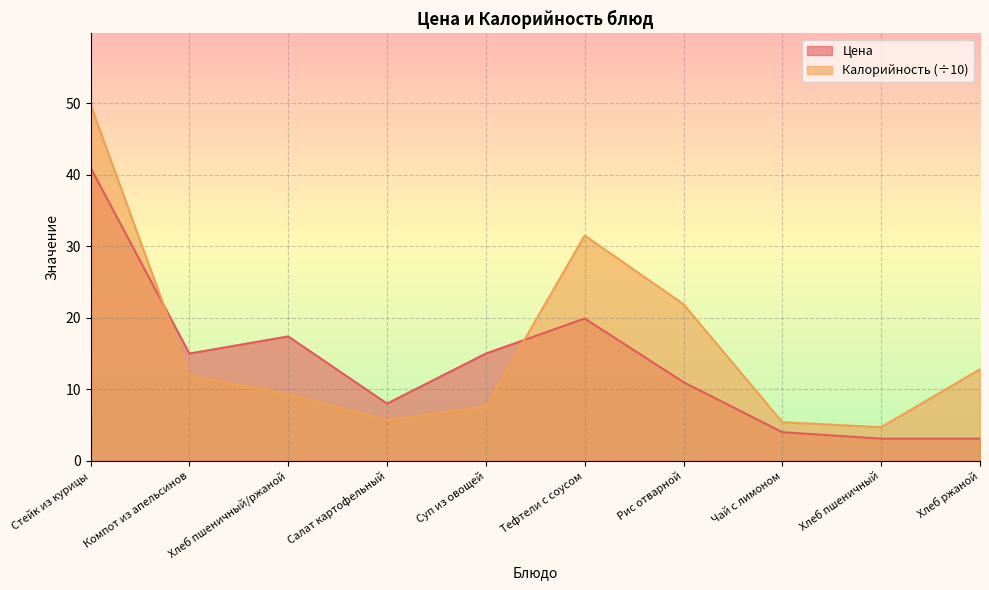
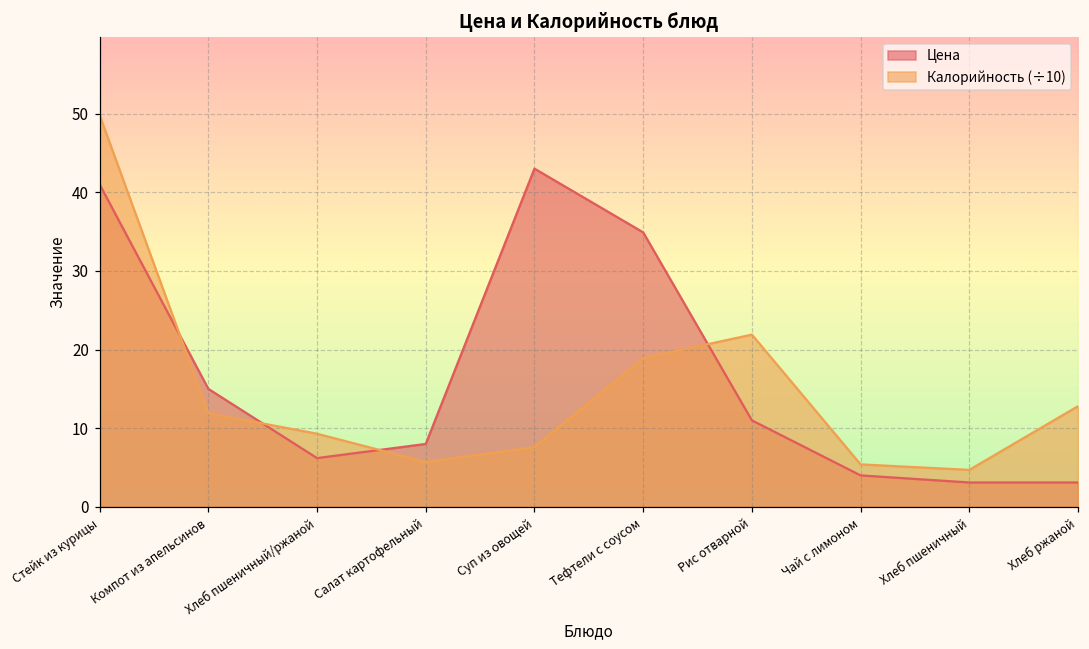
Цена, Хлеб пшеничный/ржаной: 17 -> 6
Цена, Суп из овощей: 15 -> 43
Цена, Тефтели с соусом: 20 -> 35
Калорийность (÷10), Тефтели с соусом: 32 -> 19
